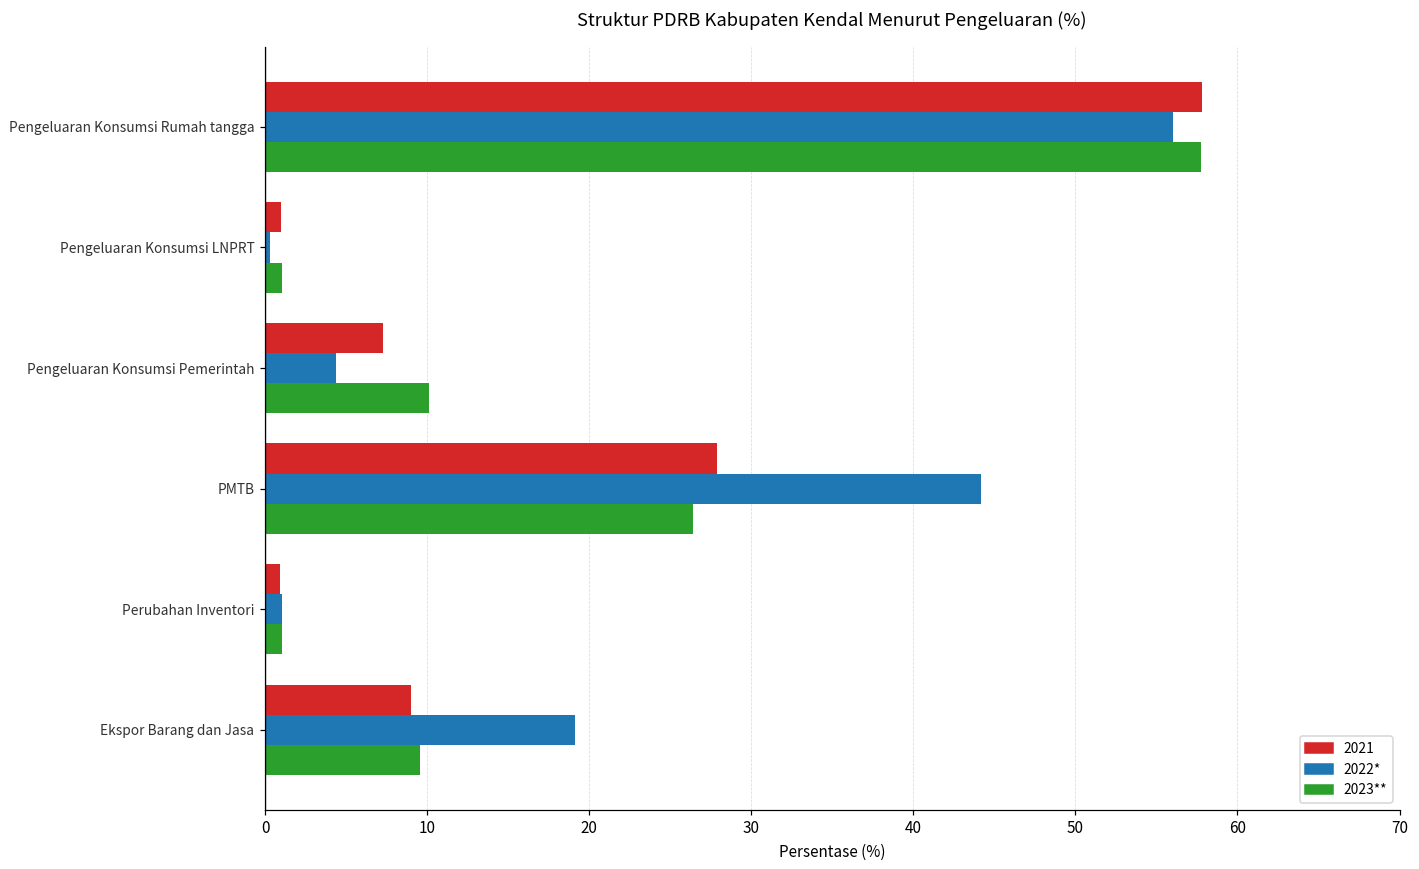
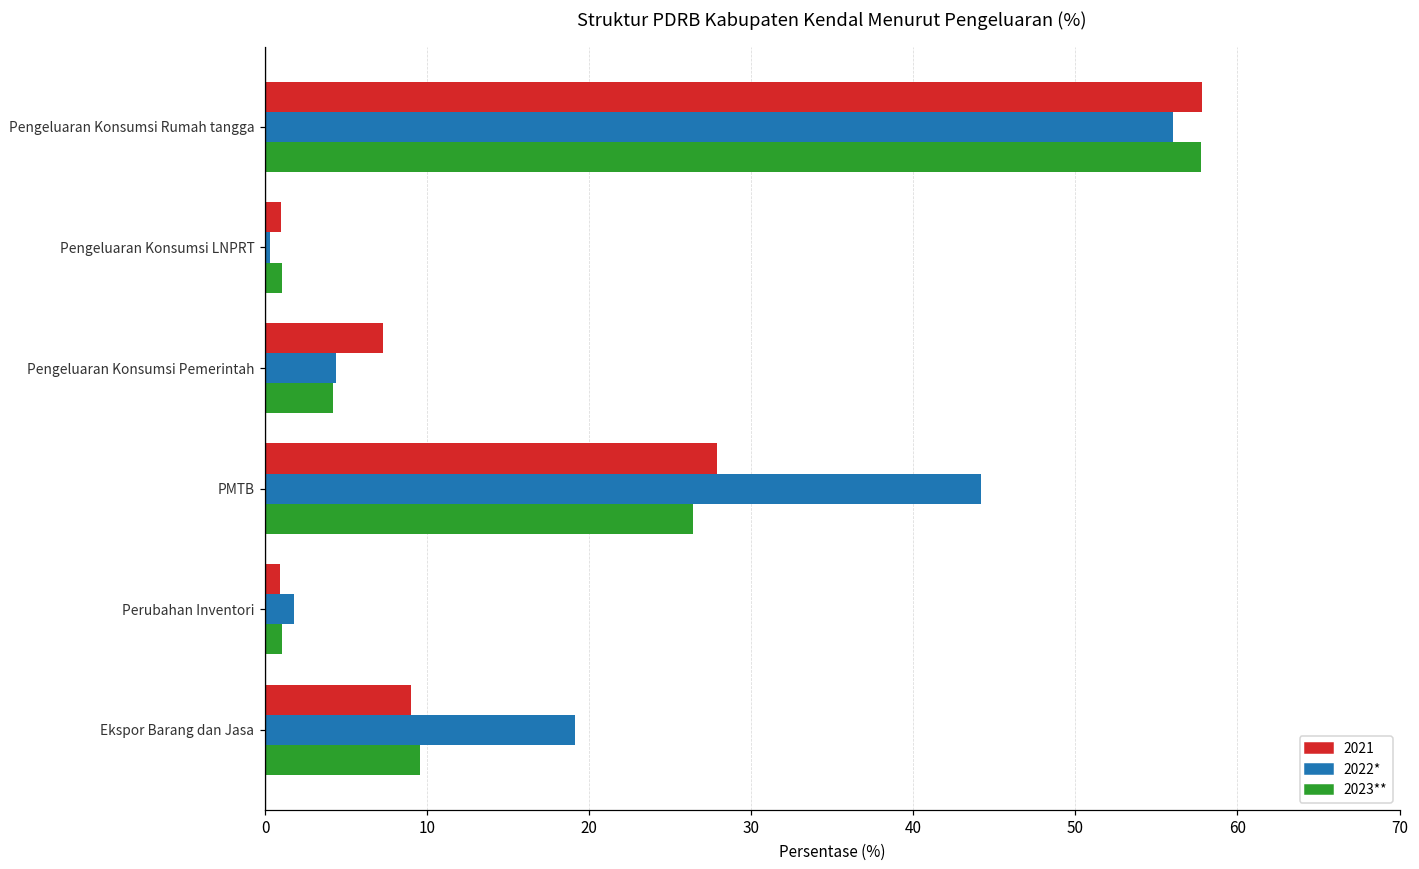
2023**, Pengeluaran Konsumsi Pemerintah: 10.1 -> 4.2
2022*, Perubahan Inventori: 1.0 -> 1.8
